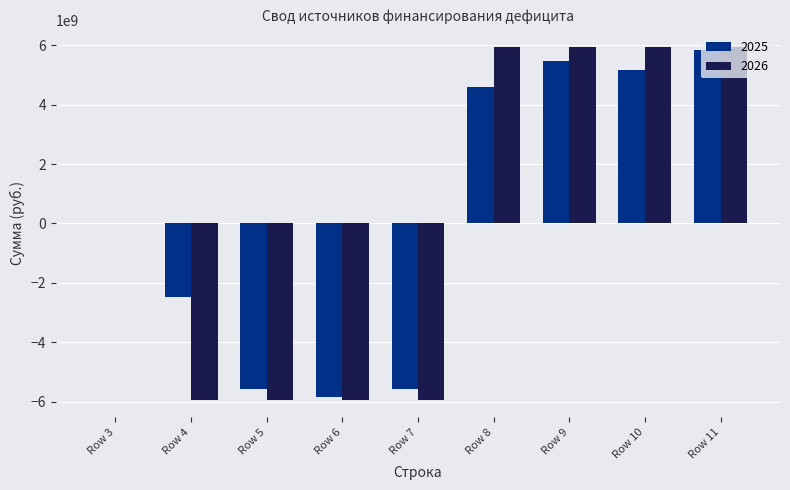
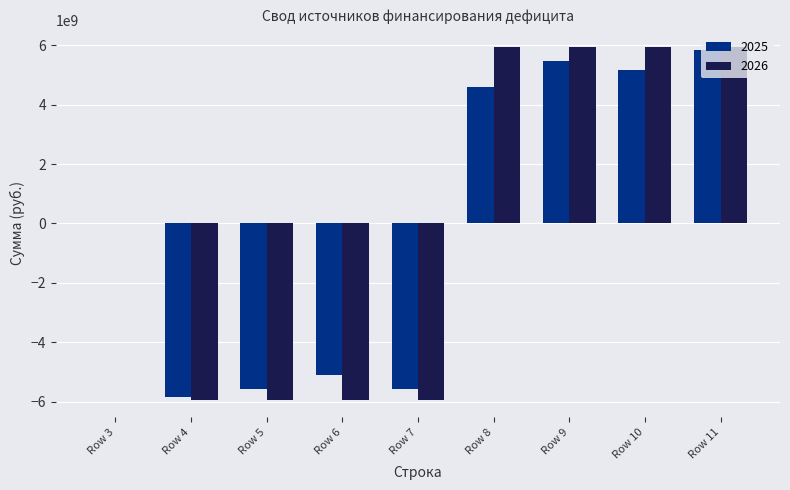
2025, Row 4: -2500000000 -> -5900000000
2025, Row 6: -5900000000 -> -5100000000
